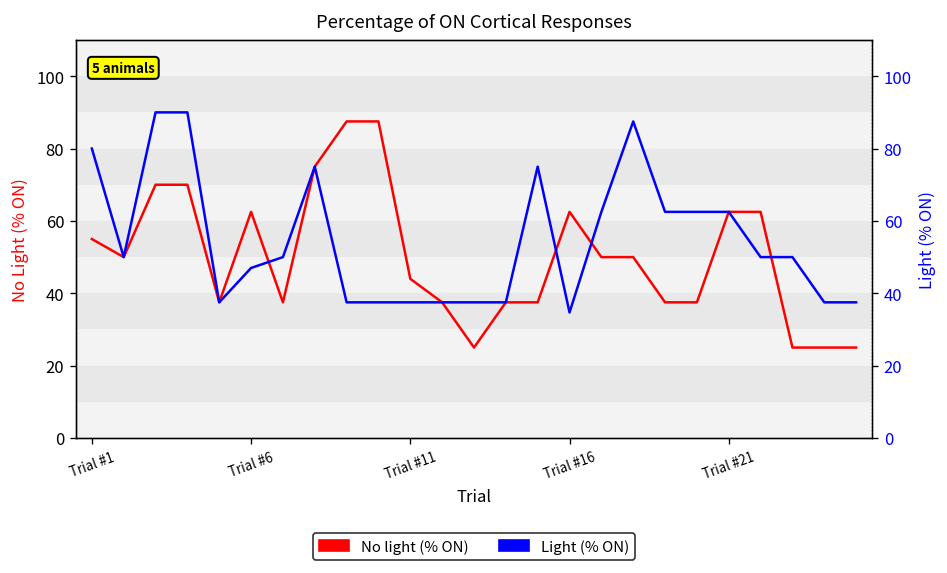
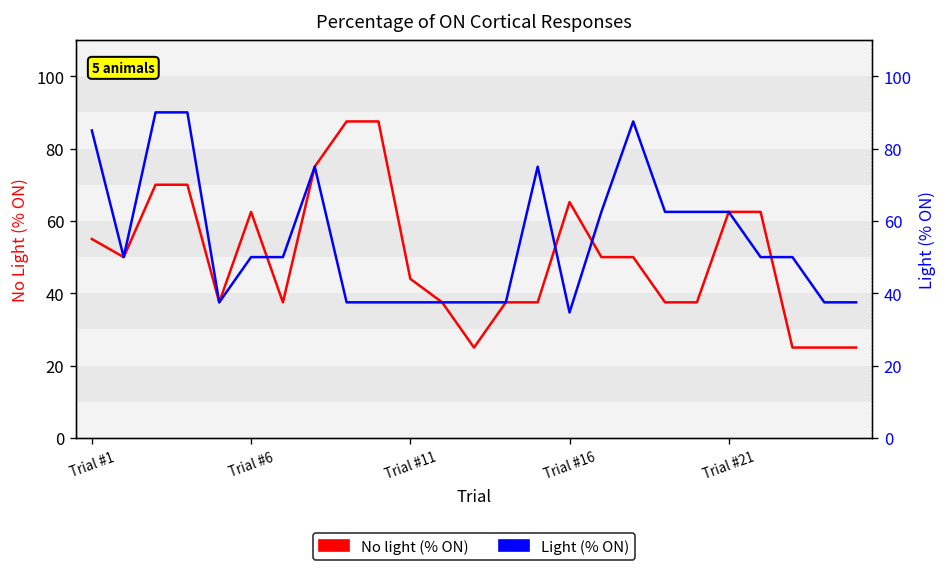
Light (% ON), Trial #1: 80 -> 85
Light (% ON), Trial #6: 47 -> 50
No light (% ON), Trial #16: 63 -> 65
